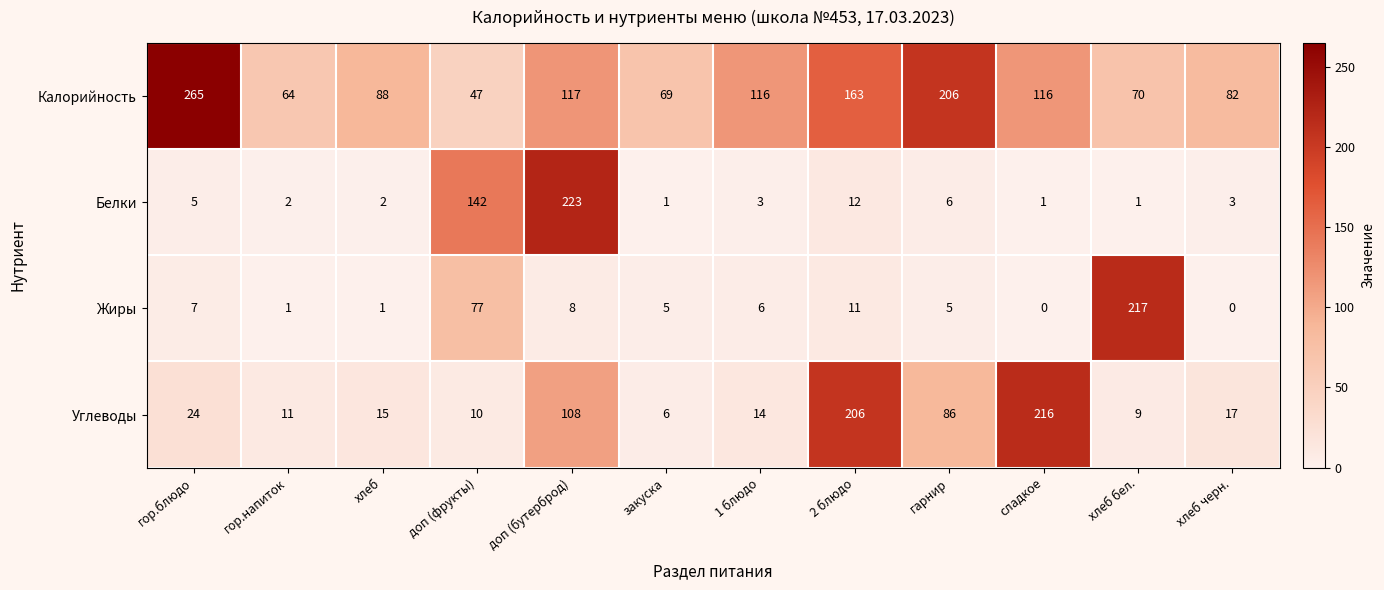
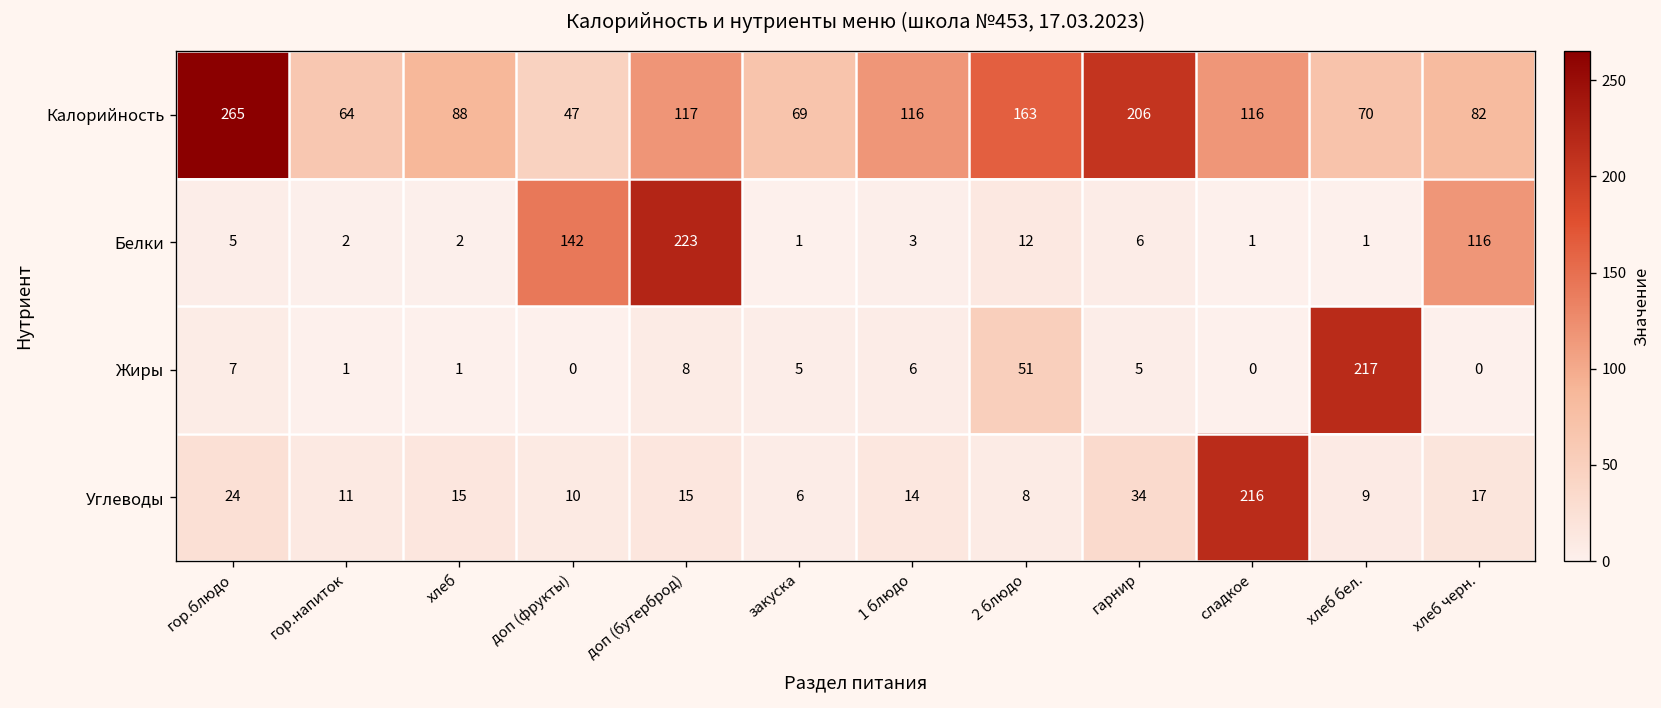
Белки, хлеб черн.: 3 -> 116
Жиры, доп (фрукты): 77 -> 0
Жиры, 2 блюдо: 11 -> 51
Углеводы, доп (бутерброд): 108 -> 15
Углеводы, 2 блюдо: 206 -> 8
Углеводы, гарнир: 86 -> 34
